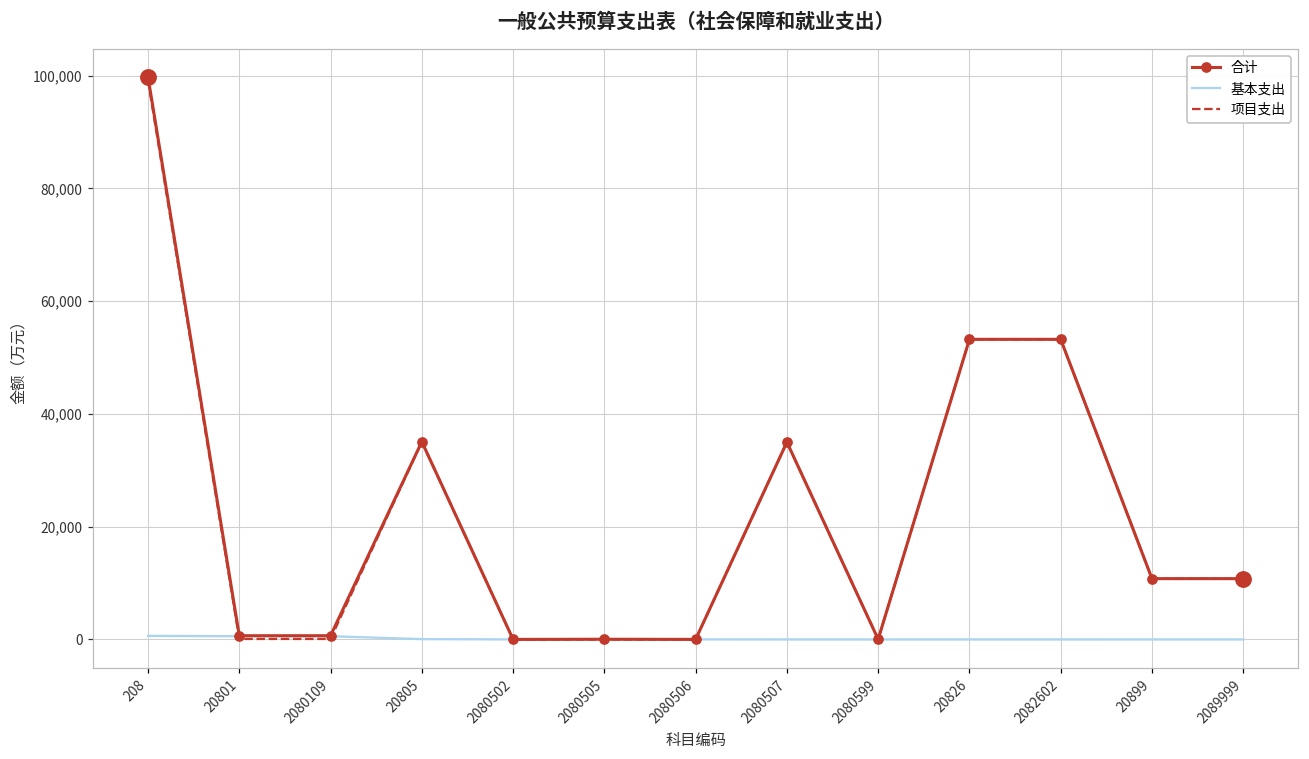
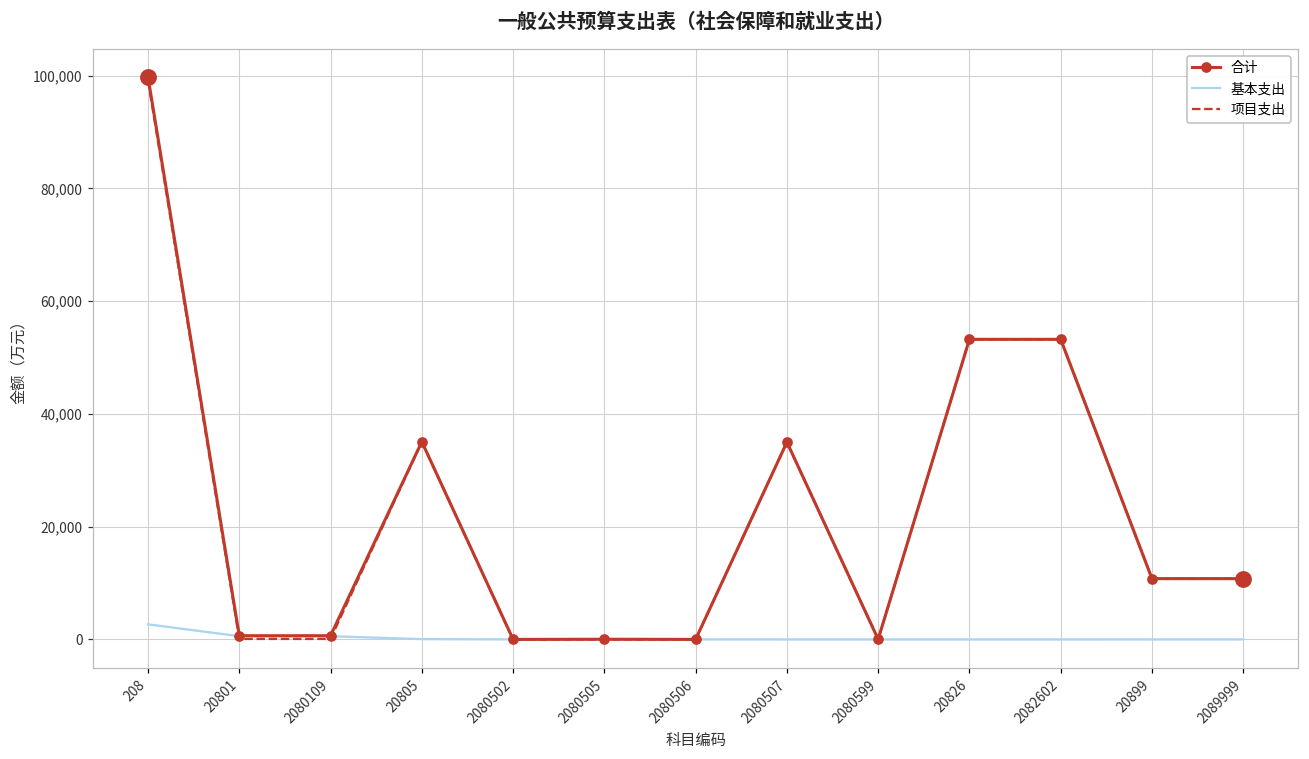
基本支出, 208: 1,000 -> 3,000
